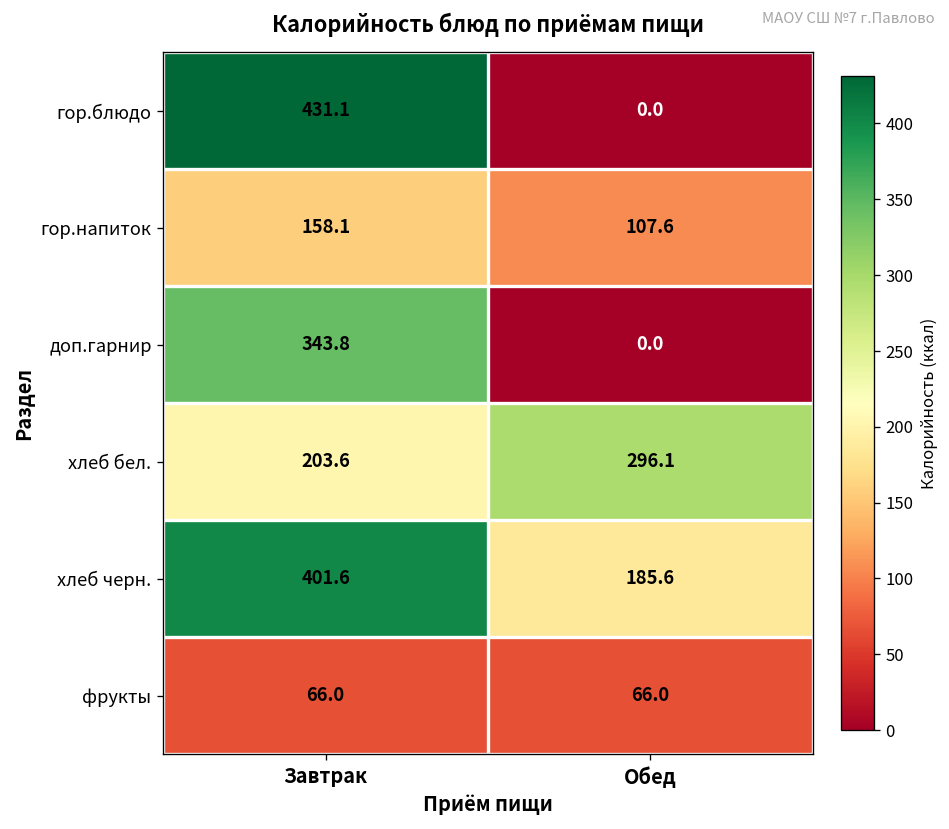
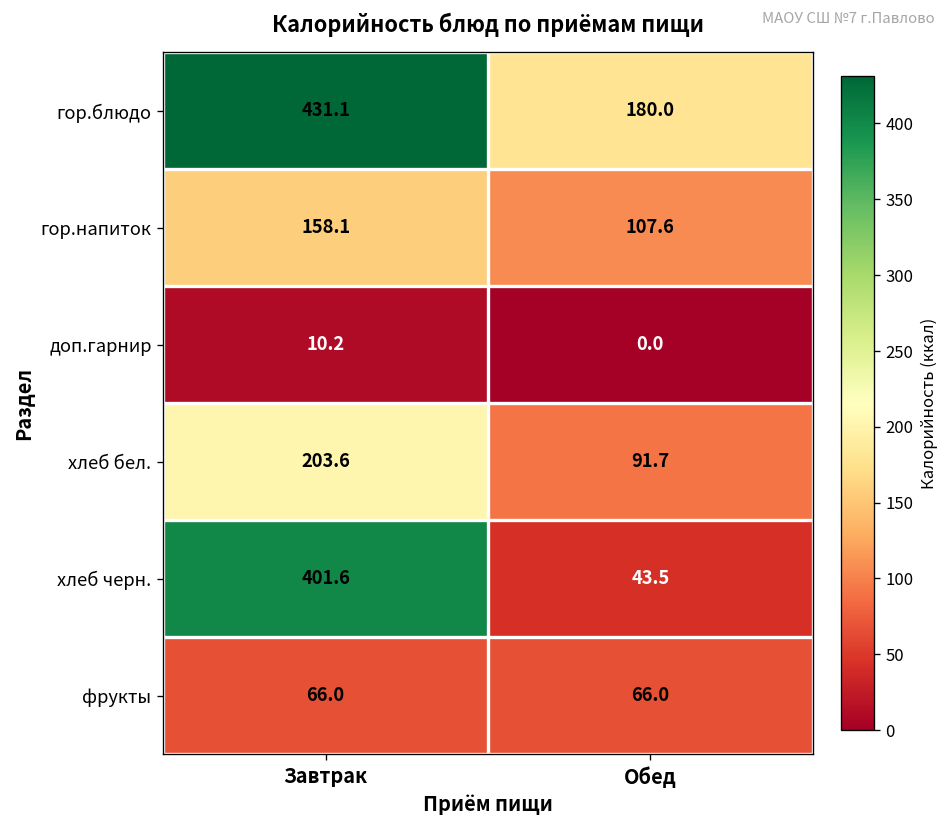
гор.блюдо, Обед: 0.0 -> 180.0
доп.гарнир, Завтрак: 343.8 -> 10.2
хлеб бел., Обед: 296.1 -> 91.7
хлеб черн., Обед: 185.6 -> 43.5
